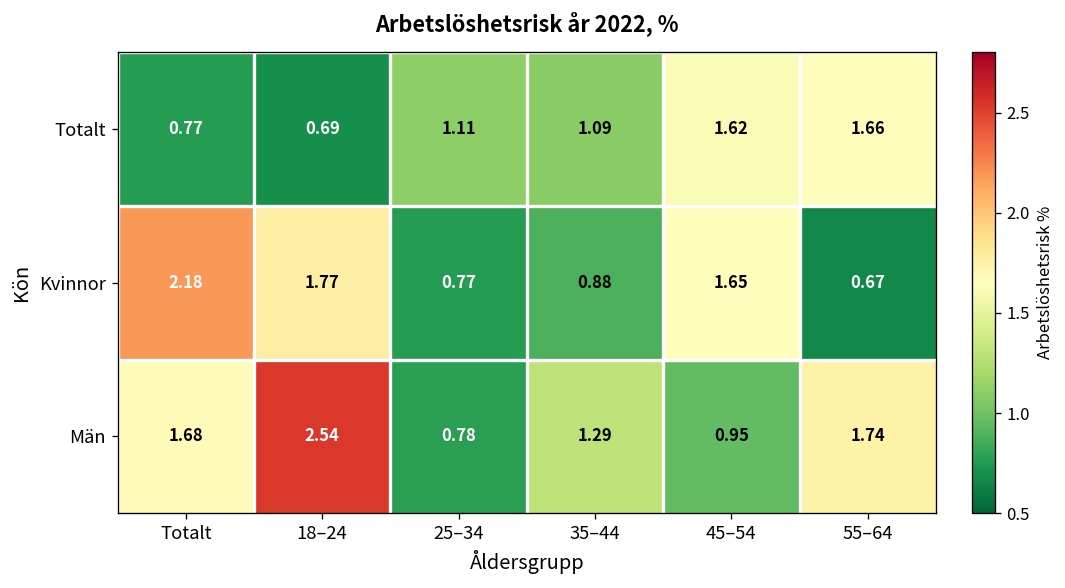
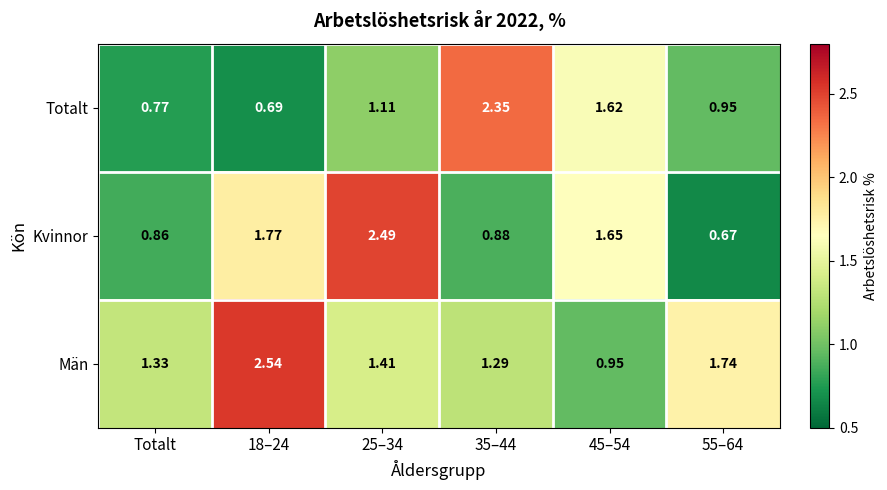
Totalt, 35–44: 1.09 -> 2.35
Totalt, 55–64: 1.66 -> 0.95
Kvinnor, Totalt: 2.18 -> 0.86
Kvinnor, 25–34: 0.77 -> 2.49
Män, Totalt: 1.68 -> 1.33
Män, 25–34: 0.78 -> 1.41
